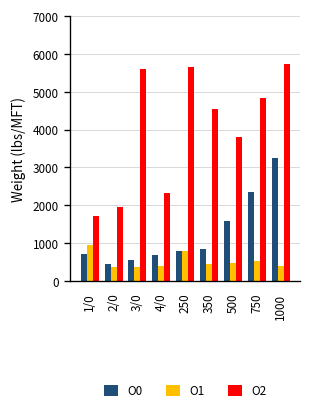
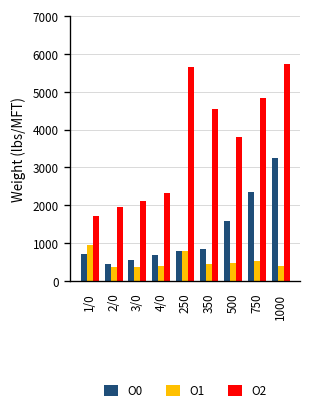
O2, 3/0: 5600 -> 2100
